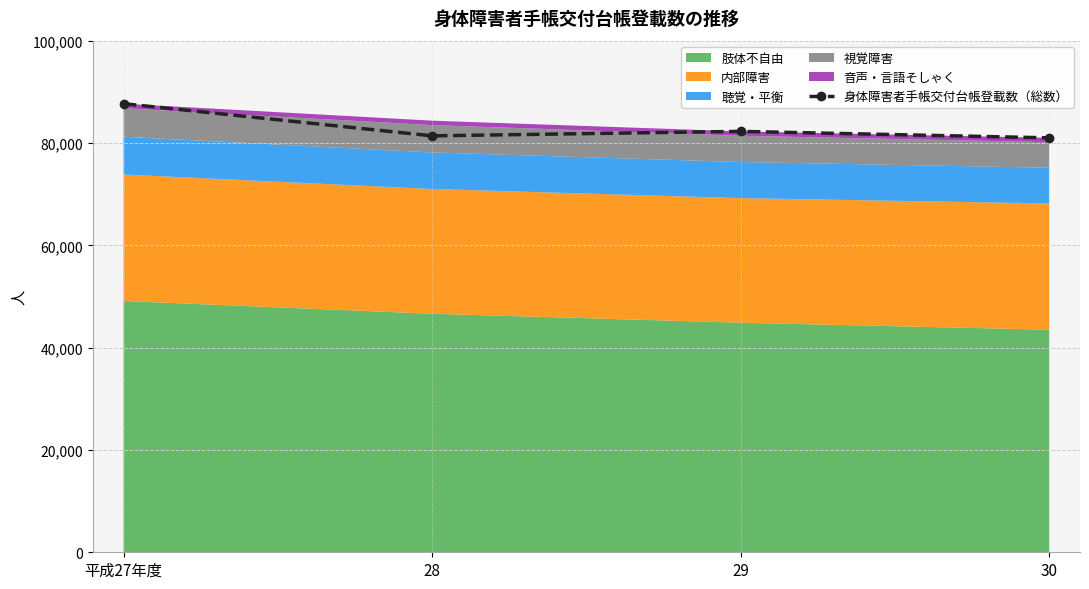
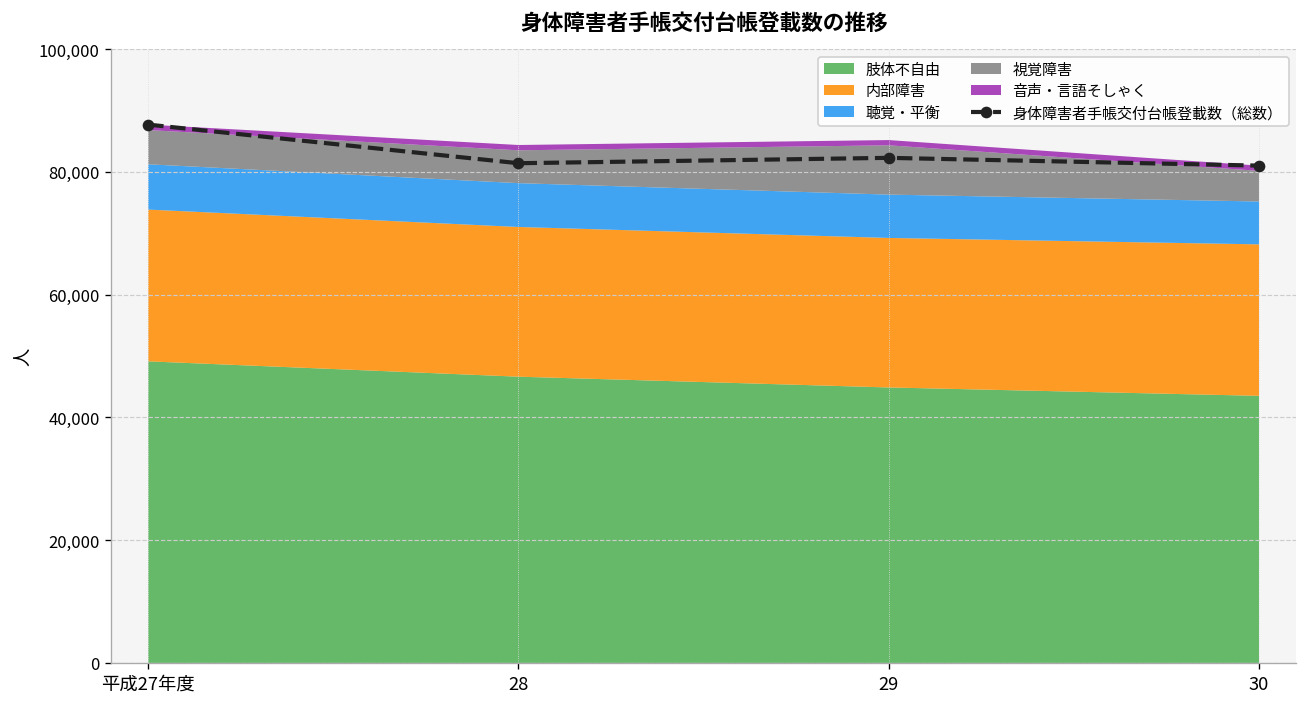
視覚障害, 29: 5,000 -> 8,000
